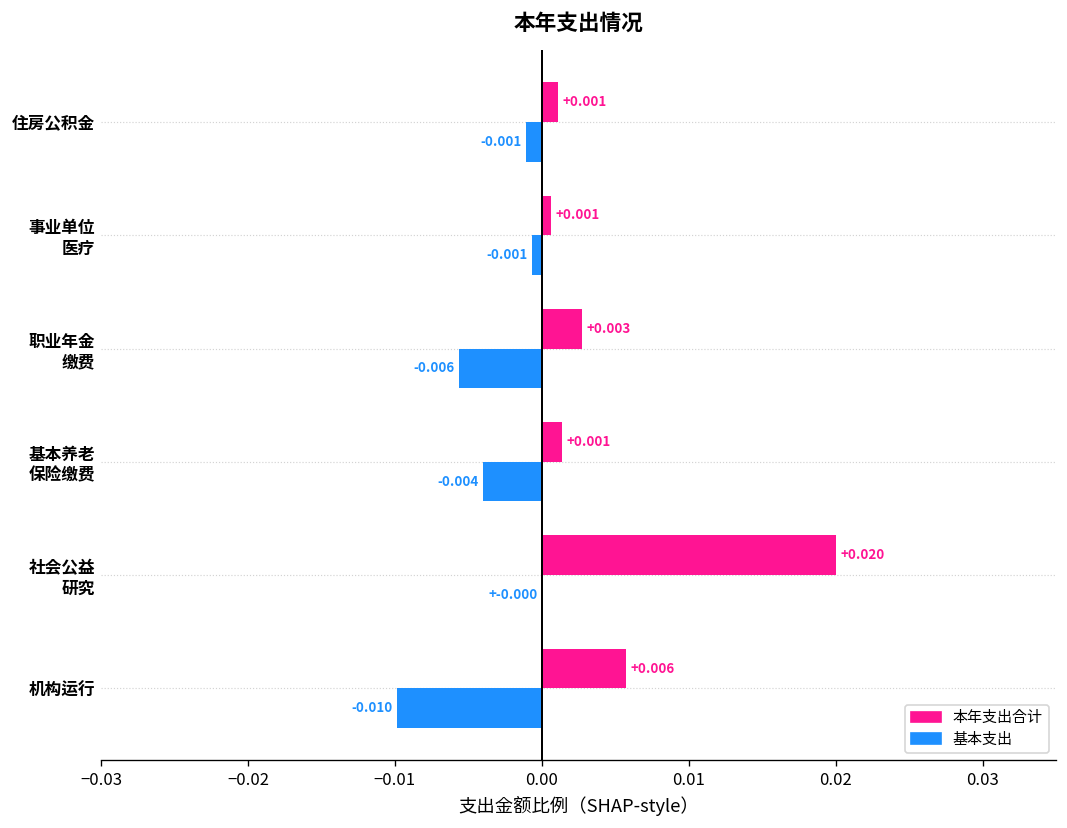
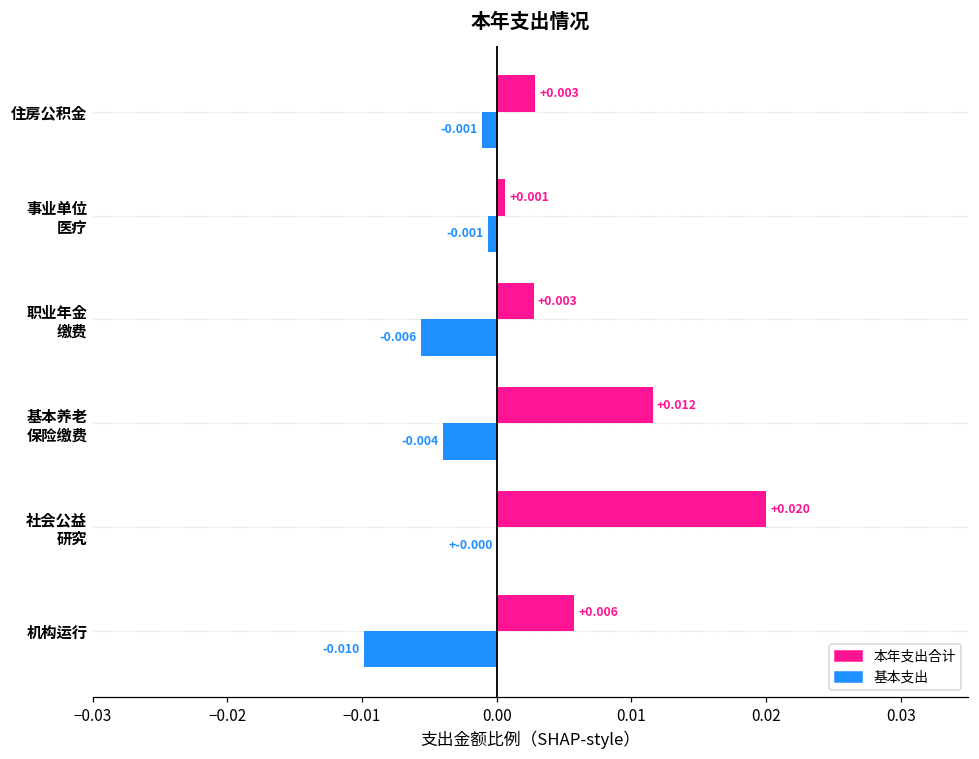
本年支出合计, 住房公积金: +0.001 -> +0.003
本年支出合计, 基本养老 保险缴费: +0.001 -> +0.012
